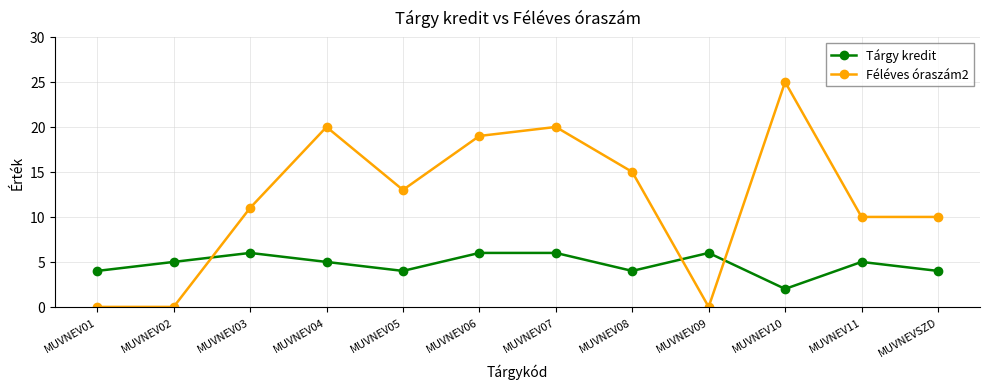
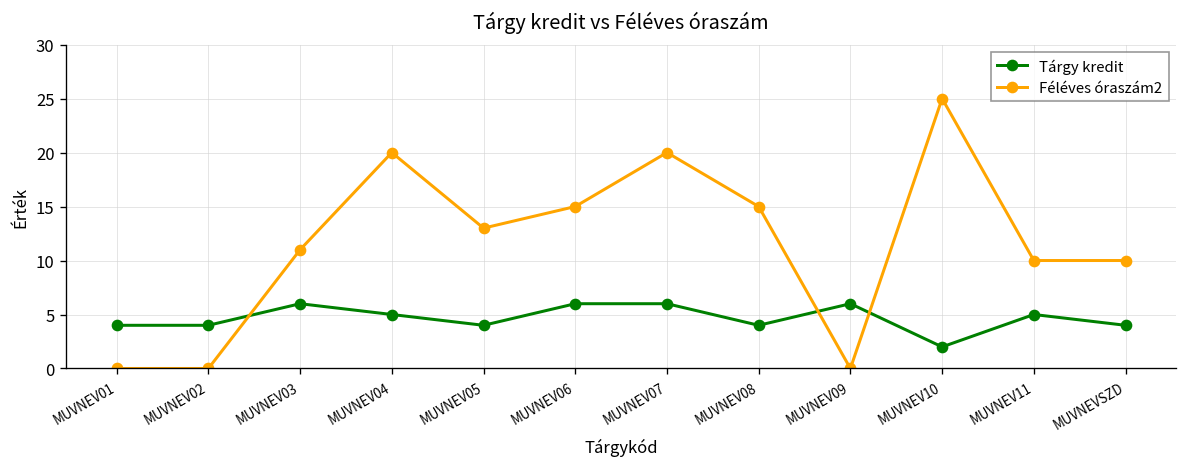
Tárgy kredit, MUVNEV02: 5 -> 4
Féléves óraszám2, MUVNEV06: 19 -> 15
